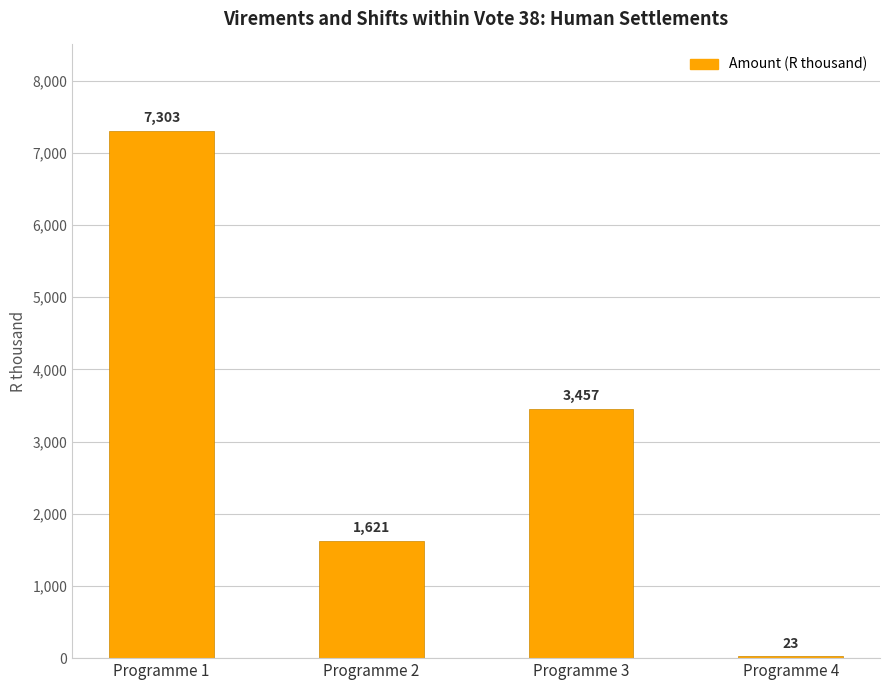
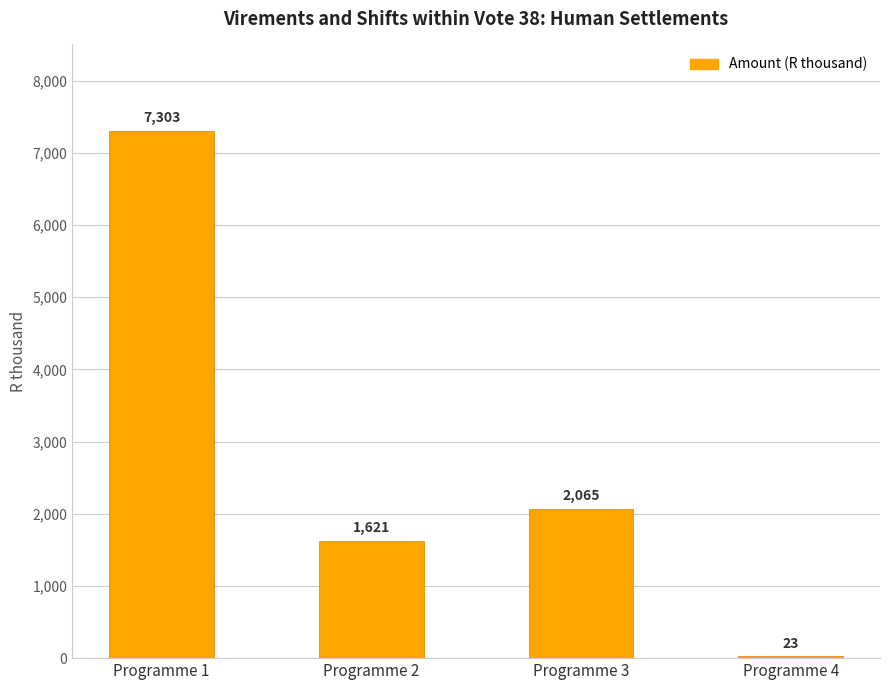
Programme 3: 3,457 -> 2,065
